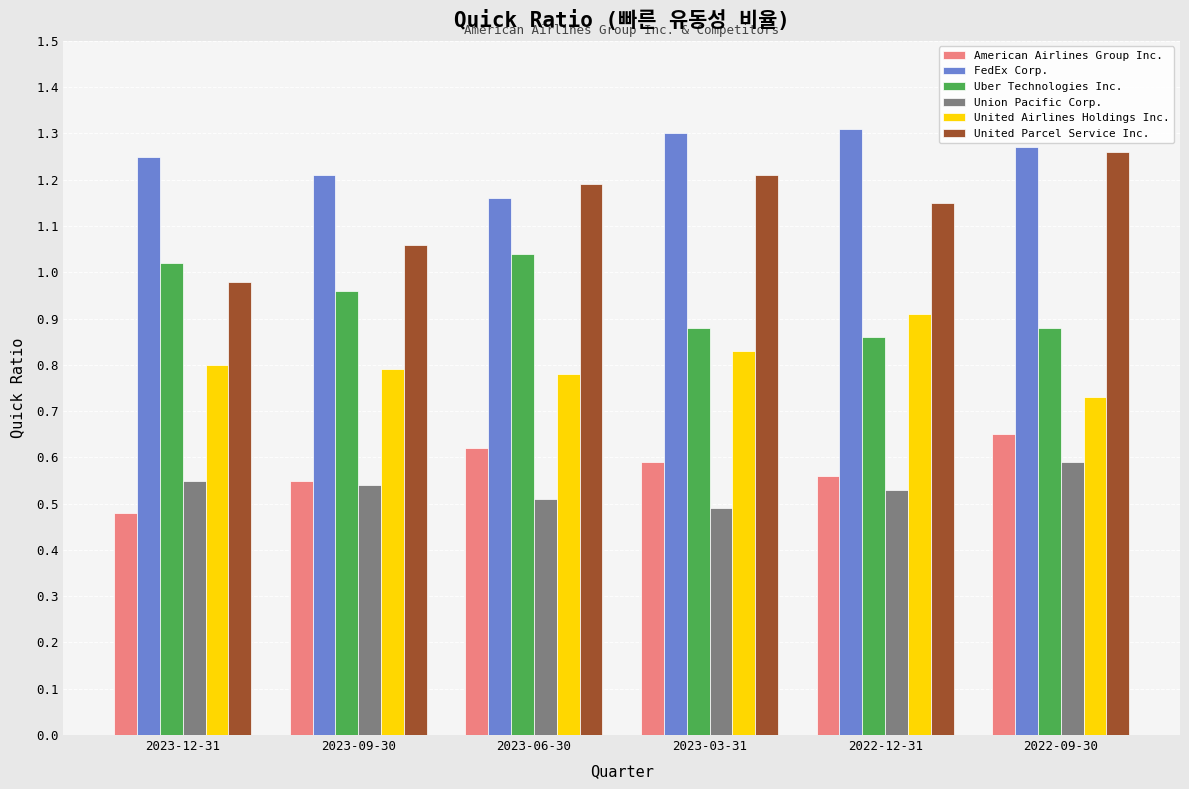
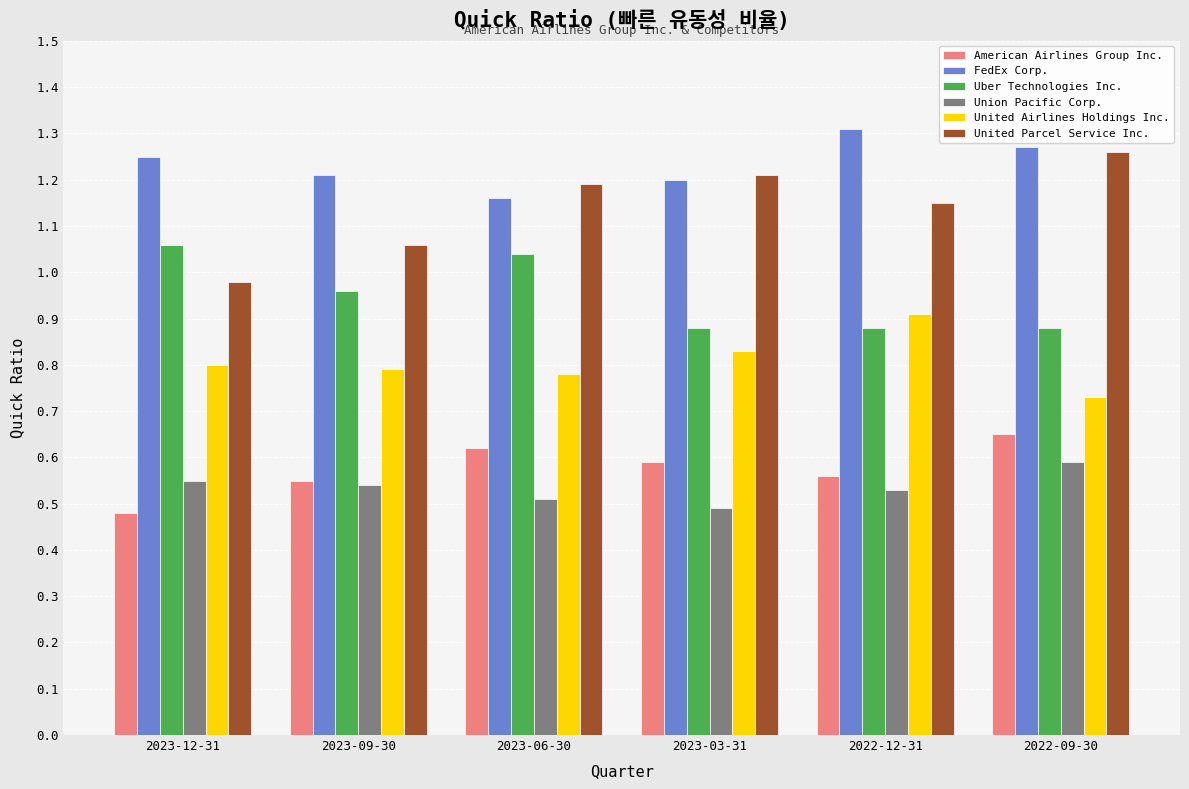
Uber Technologies Inc., 2023-12-31: 1.02 -> 1.06
FedEx Corp., 2023-03-31: 1.3 -> 1.2
Uber Technologies Inc., 2022-12-31: 0.86 -> 0.88
